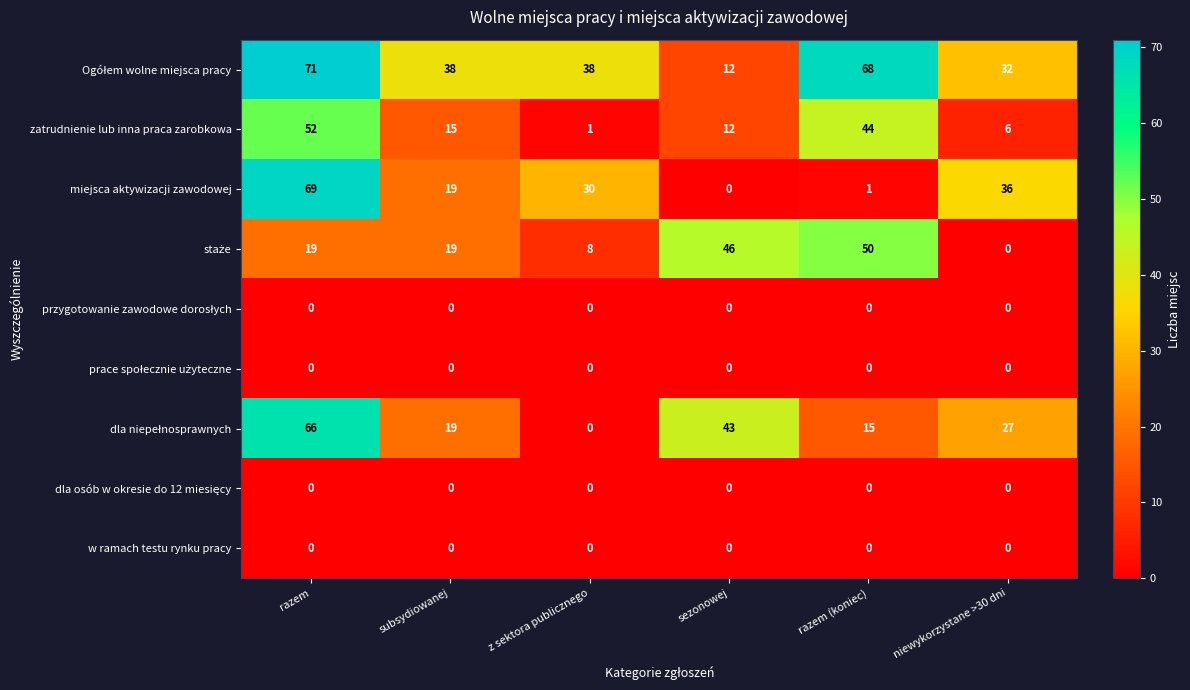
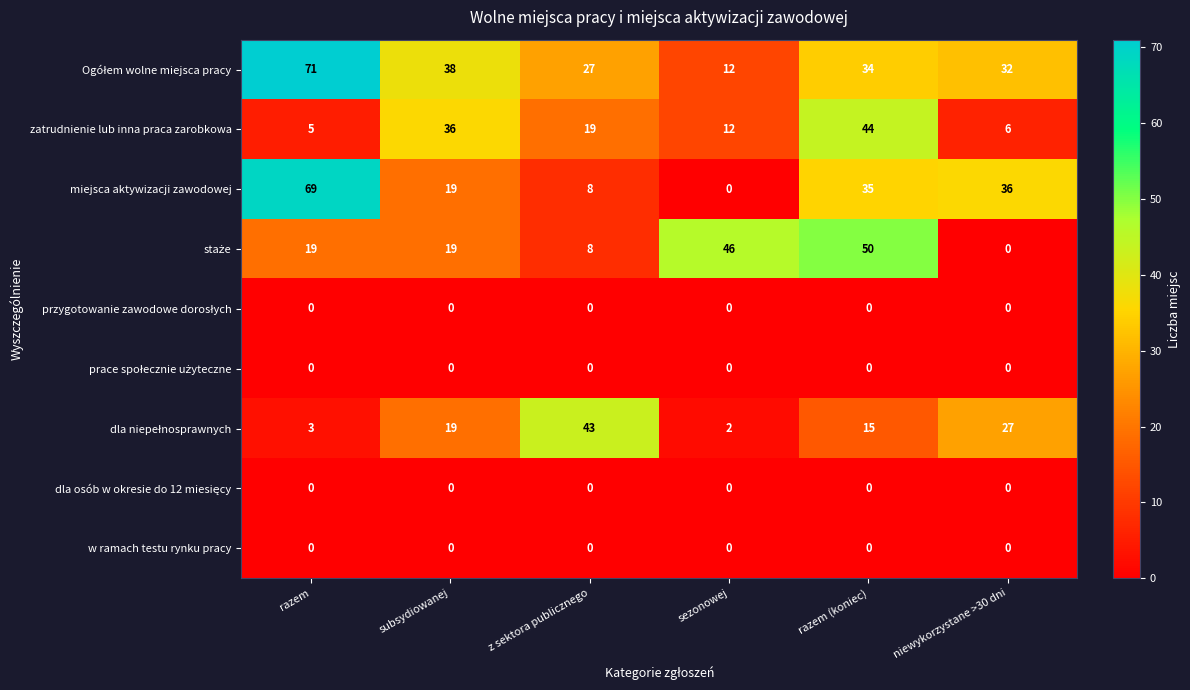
Ogółem wolne miejsca pracy, z sektora publicznego: 38 -> 27
Ogółem wolne miejsca pracy, razem (koniec): 68 -> 34
zatrudnienie lub inna praca zarobkowa, razem: 52 -> 5
zatrudnienie lub inna praca zarobkowa, subsydiowanej: 15 -> 36
zatrudnienie lub inna praca zarobkowa, z sektora publicznego: 1 -> 19
miejsca aktywizacji zawodowej, z sektora publicznego: 30 -> 8
miejsca aktywizacji zawodowej, razem (koniec): 1 -> 35
dla niepełnosprawnych, razem: 66 -> 3
dla niepełnosprawnych, z sektora publicznego: 0 -> 43
dla niepełnosprawnych, sezonowej: 43 -> 2
